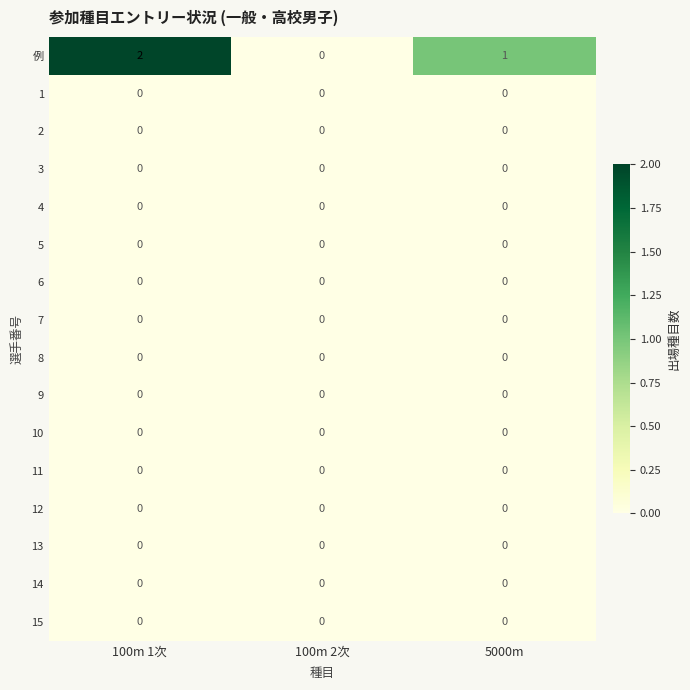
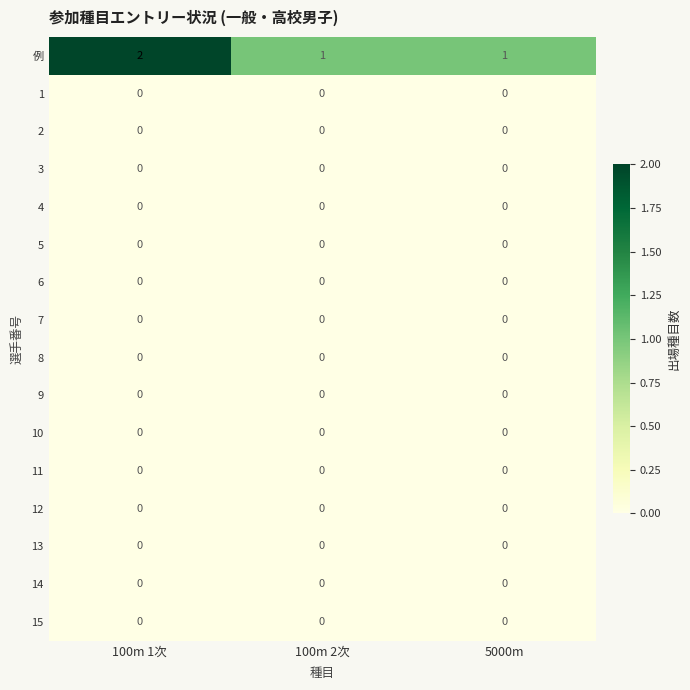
例, 100m 2次: 0 -> 1
